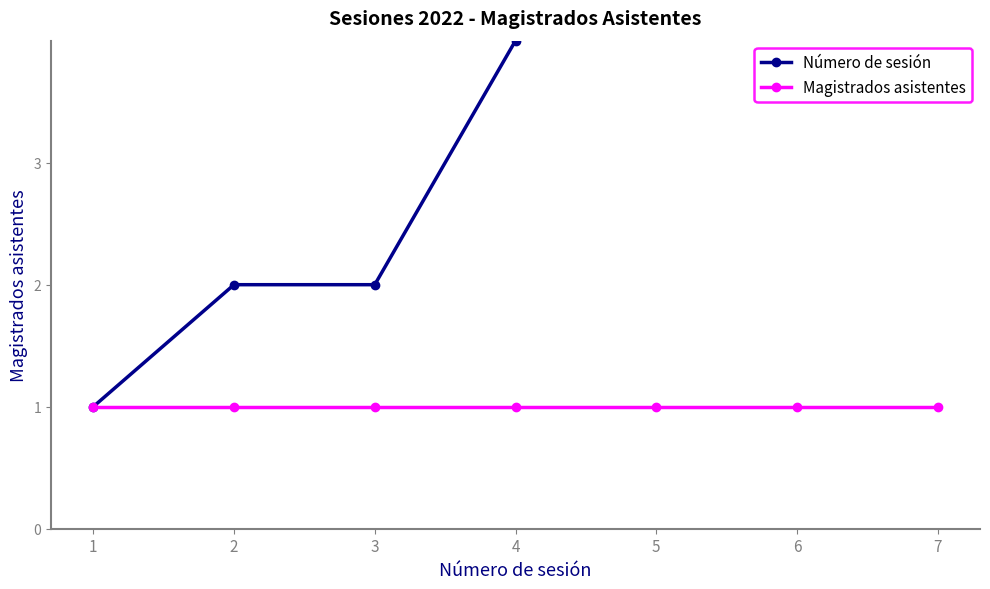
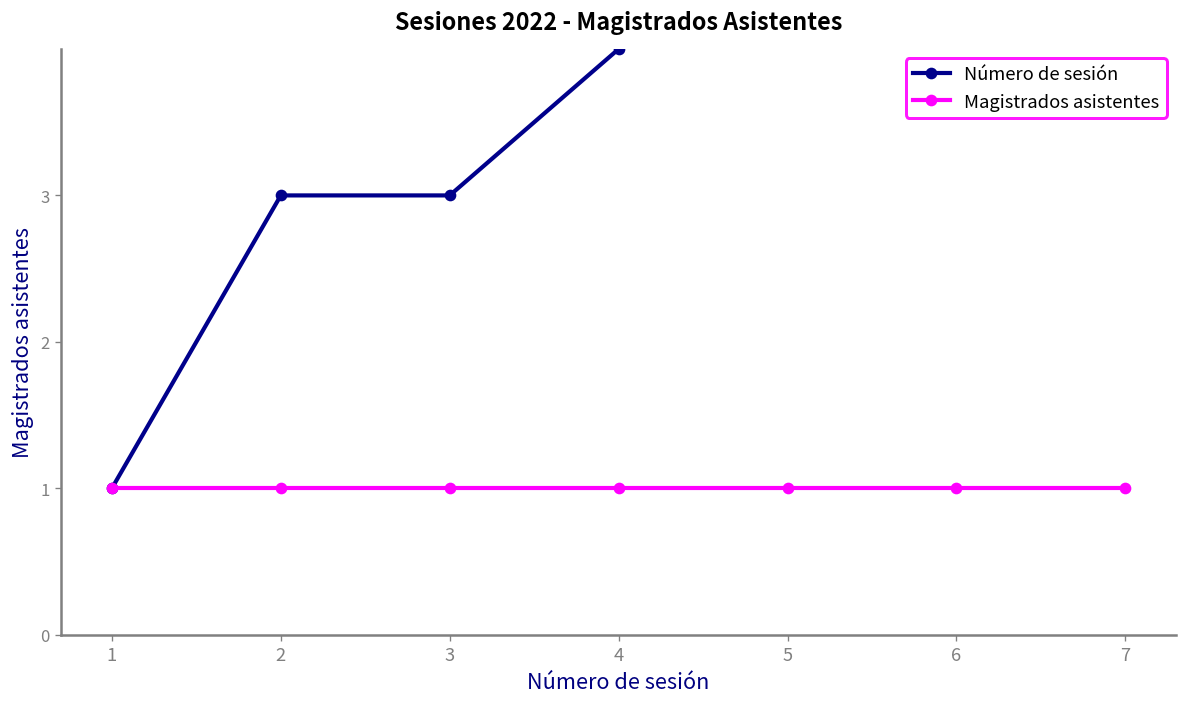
Número de sesión, 2: 2 -> 3
Número de sesión, 3: 2 -> 3
